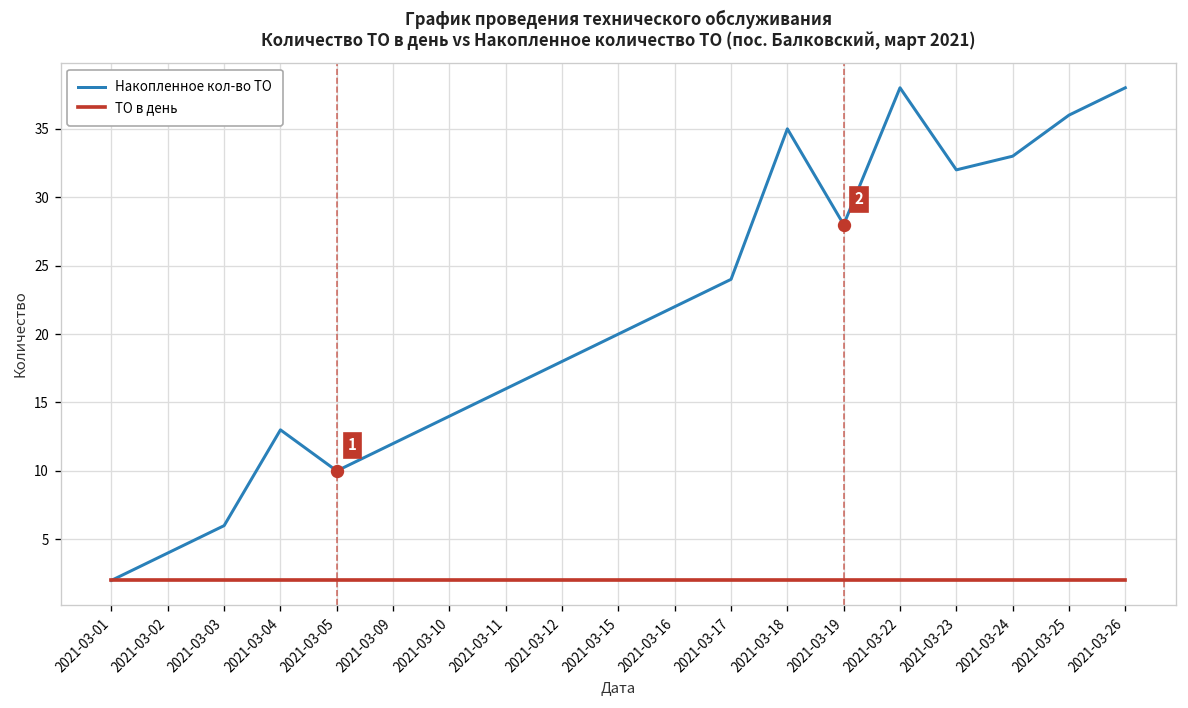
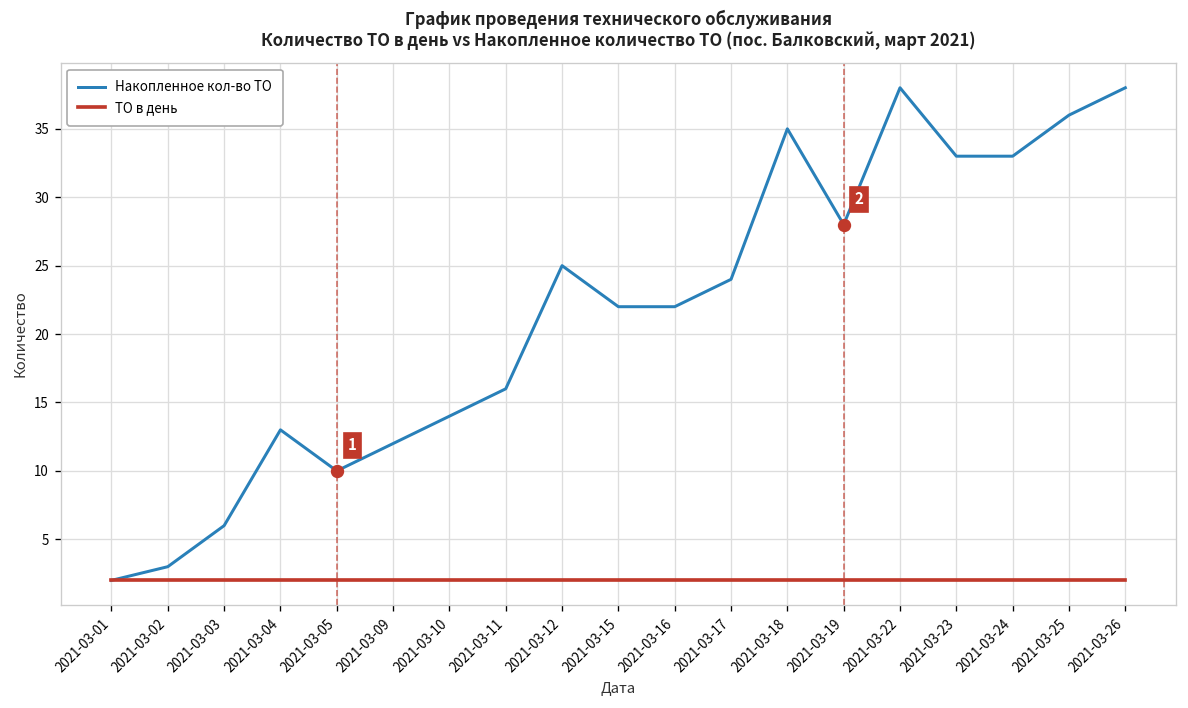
Накопленное кол-во ТО, 2021-03-02: 4 -> 3
Накопленное кол-во ТО, 2021-03-12: 18 -> 25
Накопленное кол-во ТО, 2021-03-15: 20 -> 22
Накопленное кол-во ТО, 2021-03-23: 32 -> 33
